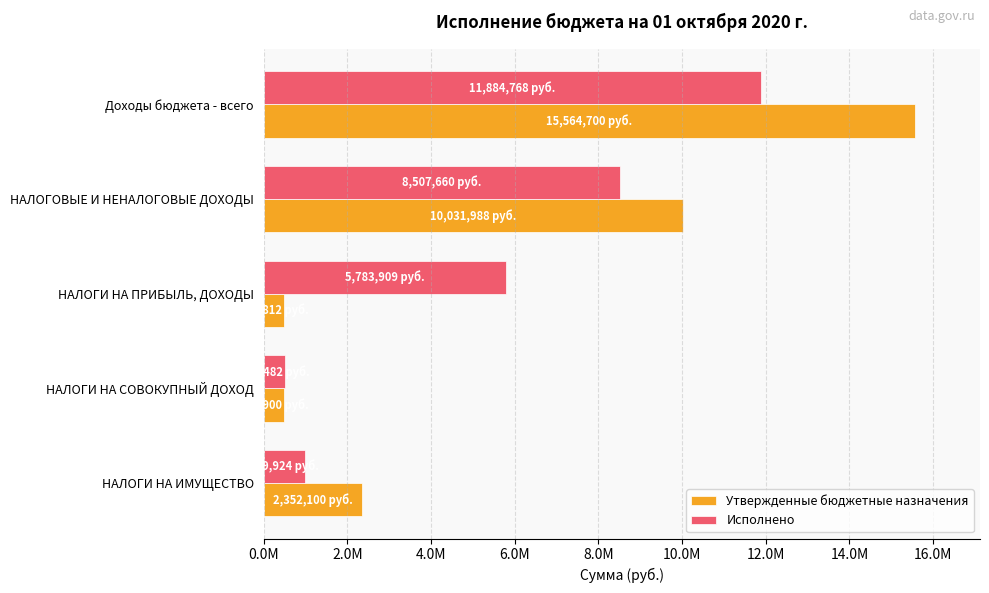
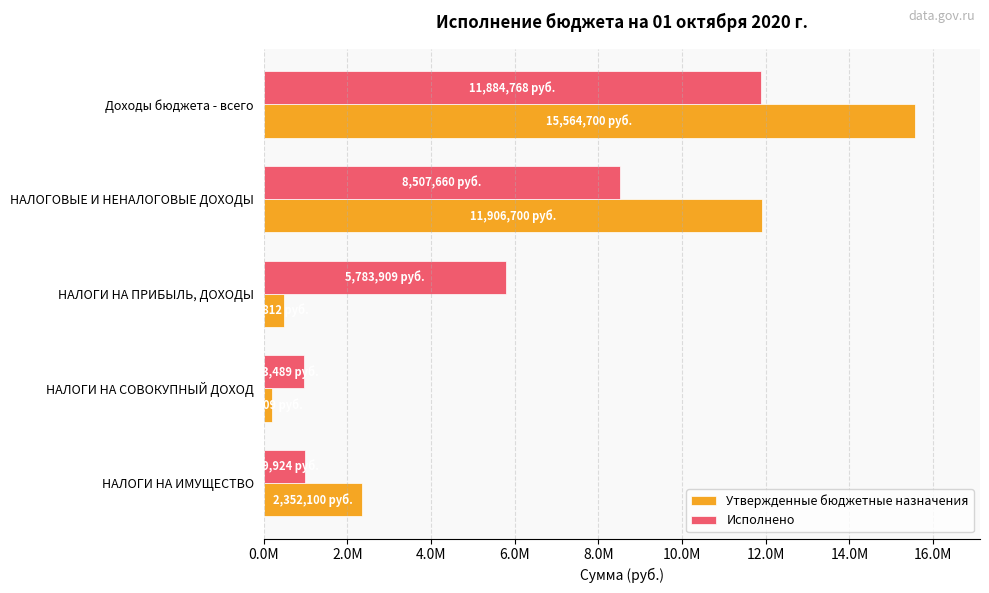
Утвержденные бюджетные назначения, НАЛОГОВЫЕ И НЕНАЛОГОВЫЕ ДОХОДЫ: 10,031,988 -> 11,906,700
Исполнено, НАЛОГИ НА СОВОКУПНЫЙ ДОХОД: 500000 -> 1000000
Утвержденные бюджетные назначения, НАЛОГИ НА СОВОКУПНЫЙ ДОХОД: 500000 -> 200000
